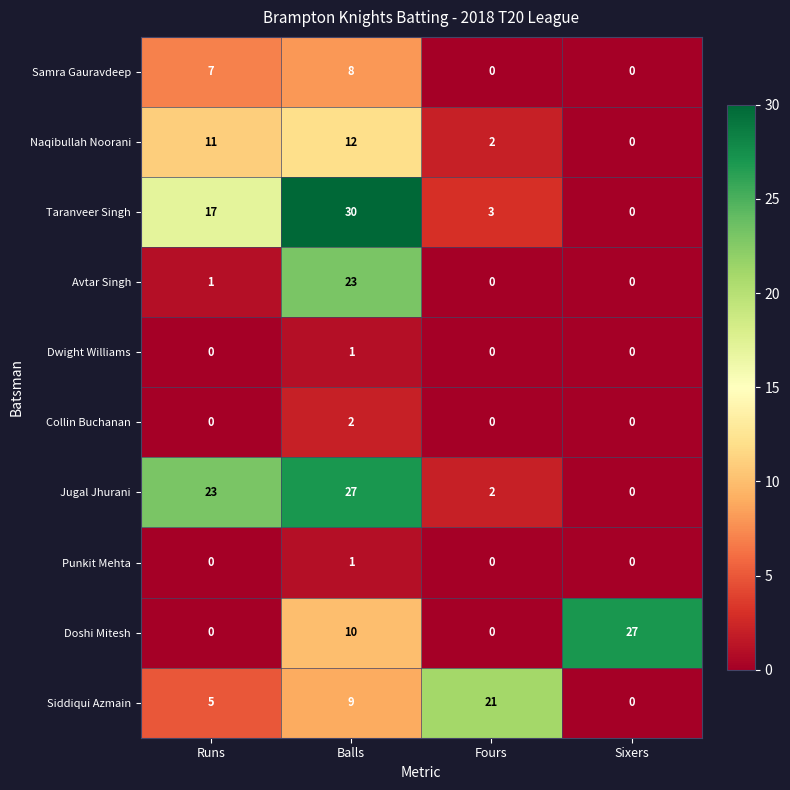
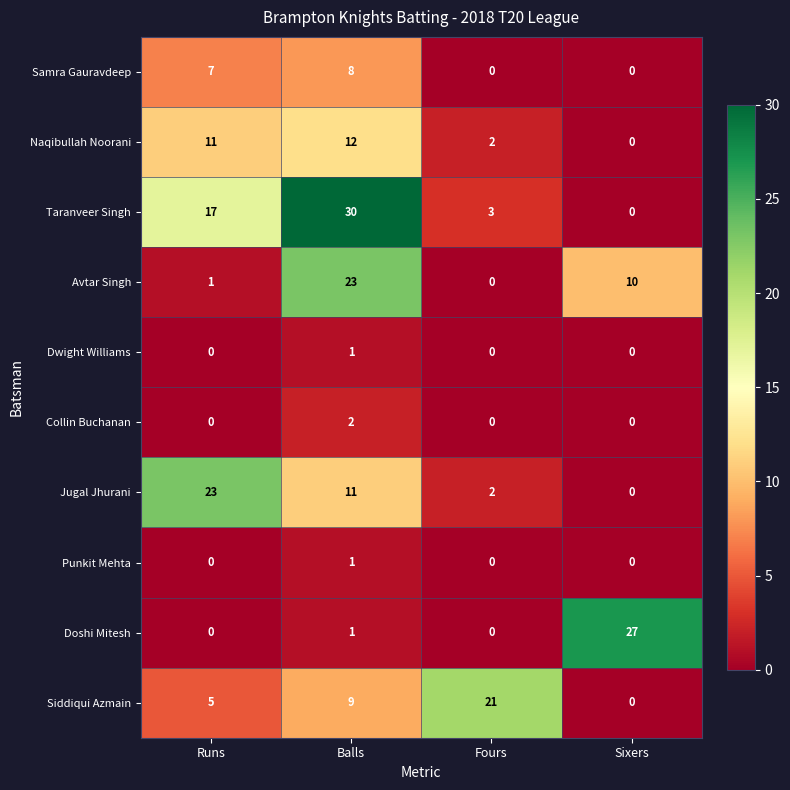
Avtar Singh, Sixers: 0 -> 10
Jugal Jhurani, Balls: 27 -> 11
Doshi Mitesh, Balls: 10 -> 1
